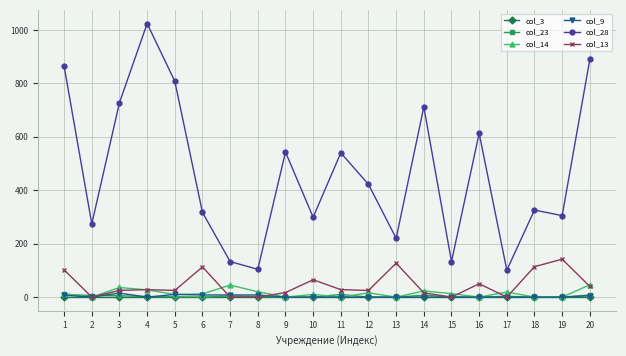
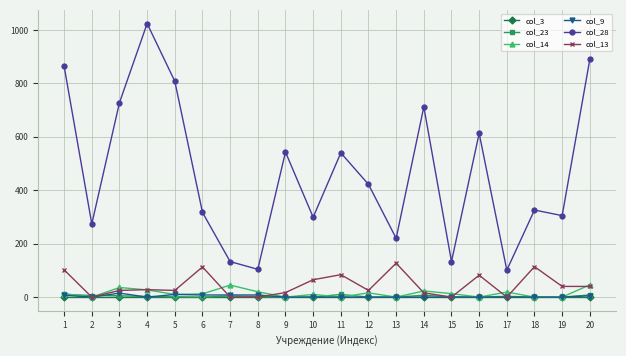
col_13, 11: 30 -> 80
col_13, 16: 50 -> 80
col_13, 19: 140 -> 40
